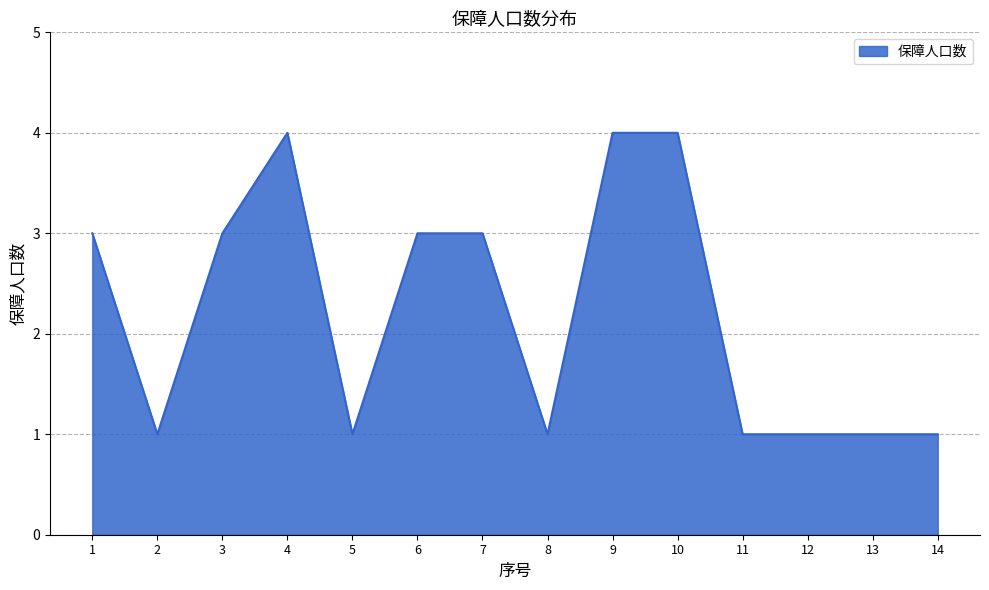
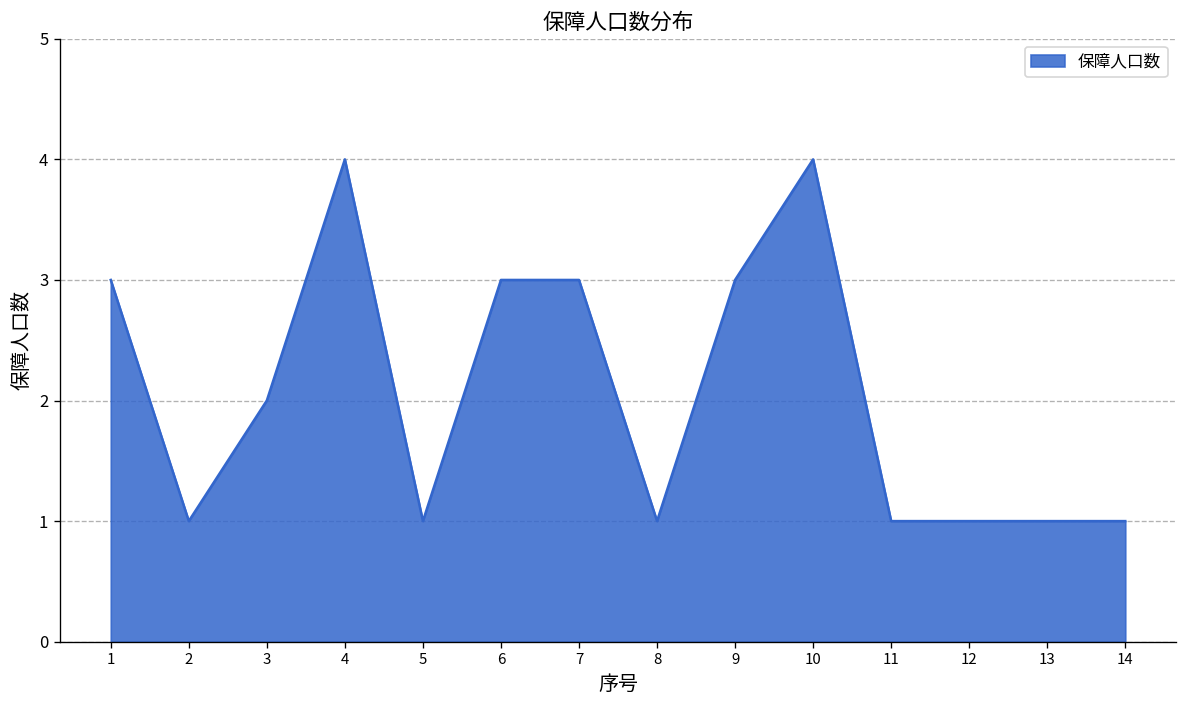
3: 3 -> 2
9: 4 -> 3
